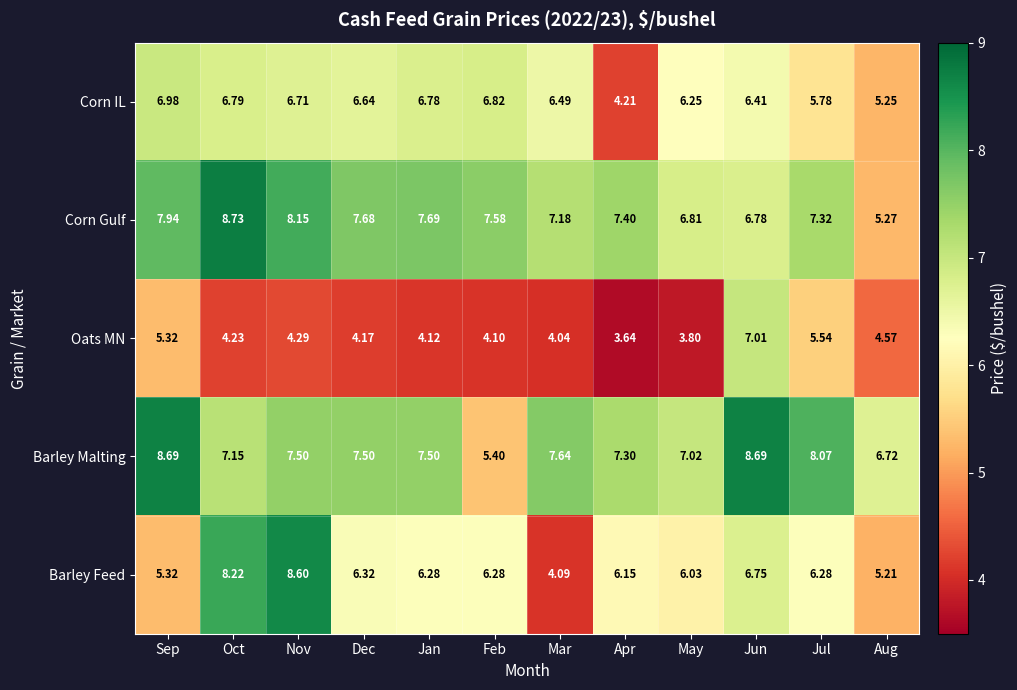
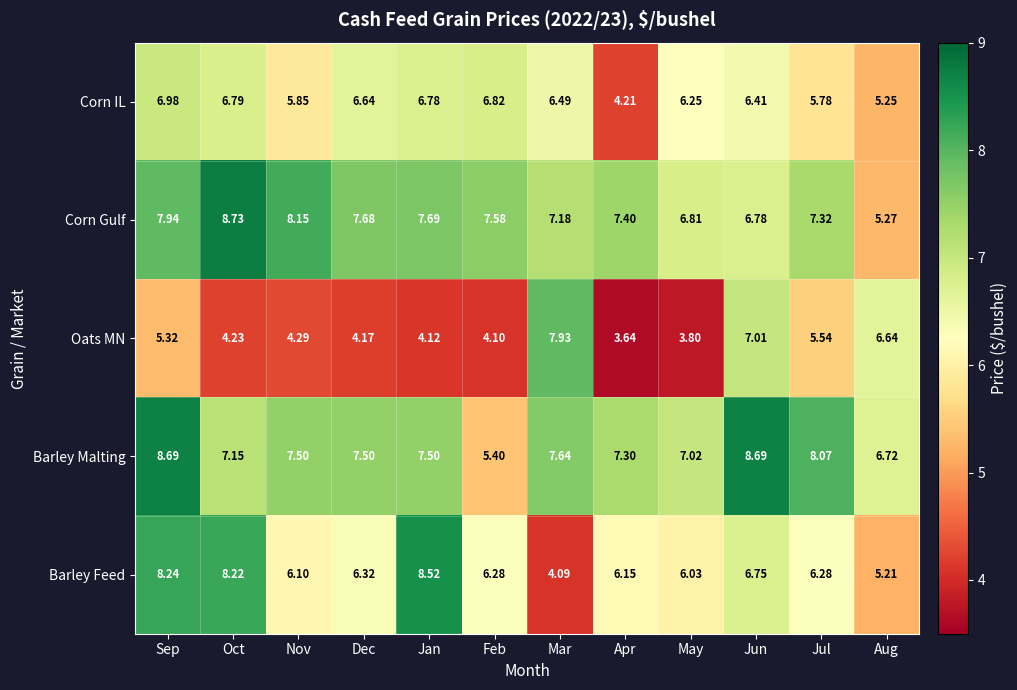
Corn IL, Nov: 6.71 -> 5.85
Oats MN, Mar: 4.04 -> 7.93
Oats MN, Aug: 4.57 -> 6.64
Barley Feed, Sep: 5.32 -> 8.24
Barley Feed, Nov: 8.60 -> 6.10
Barley Feed, Jan: 6.28 -> 8.52
